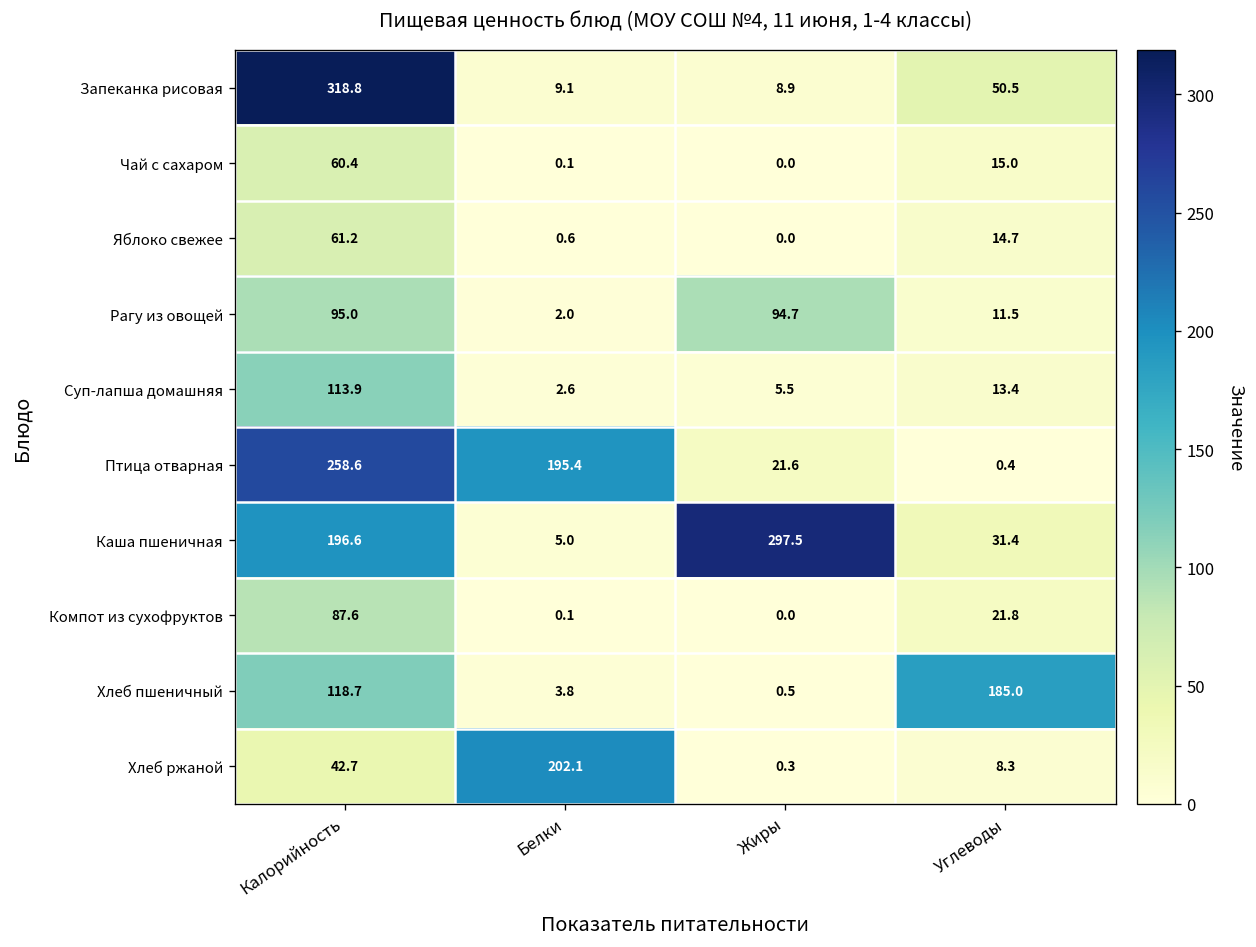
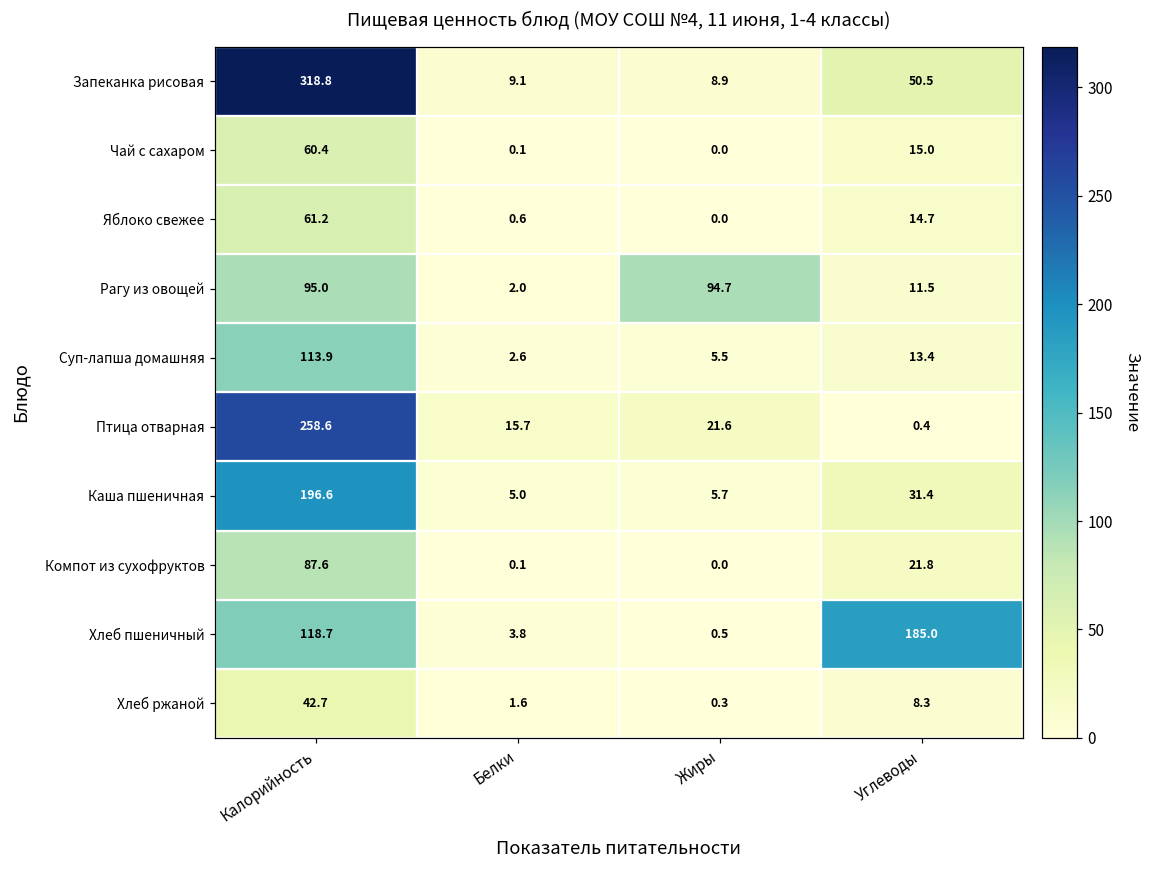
Птица отварная, Белки: 195.4 -> 15.7
Каша пшеничная, Жиры: 297.5 -> 5.7
Хлеб ржаной, Белки: 202.1 -> 1.6
